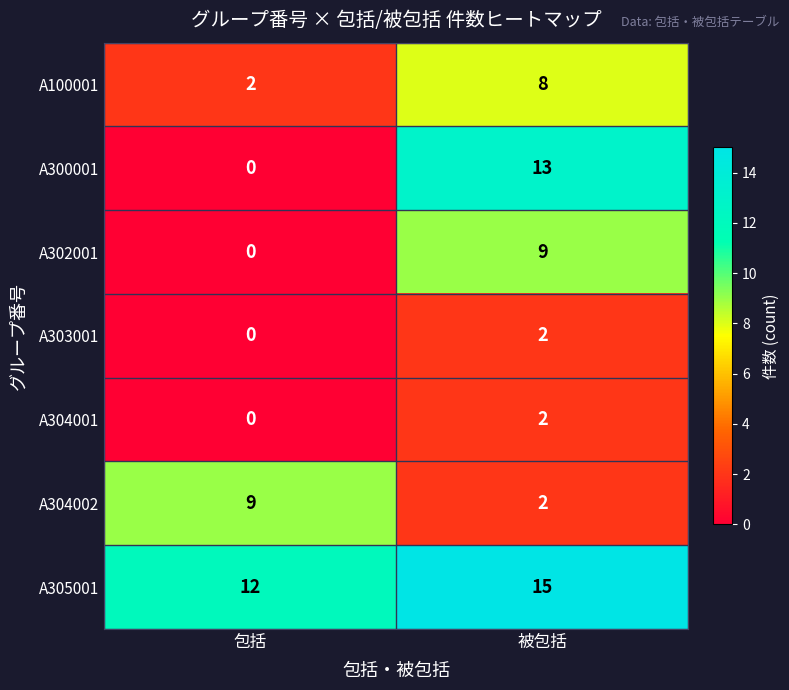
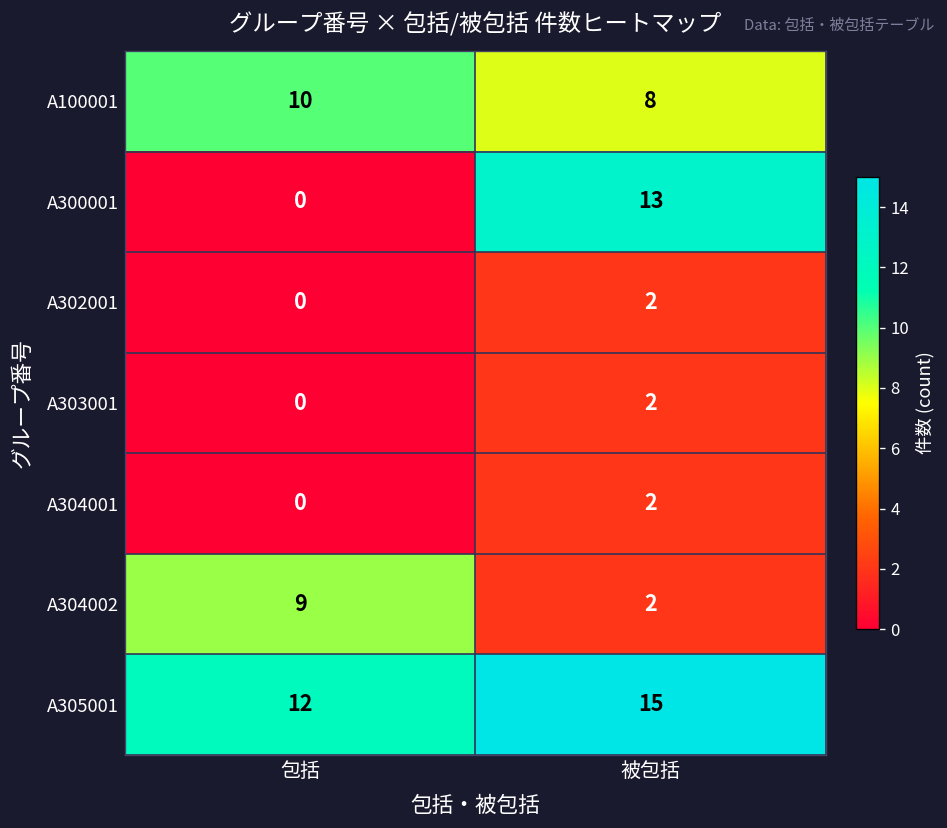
A100001, 包括: 2 -> 10
A302001, 被包括: 9 -> 2
